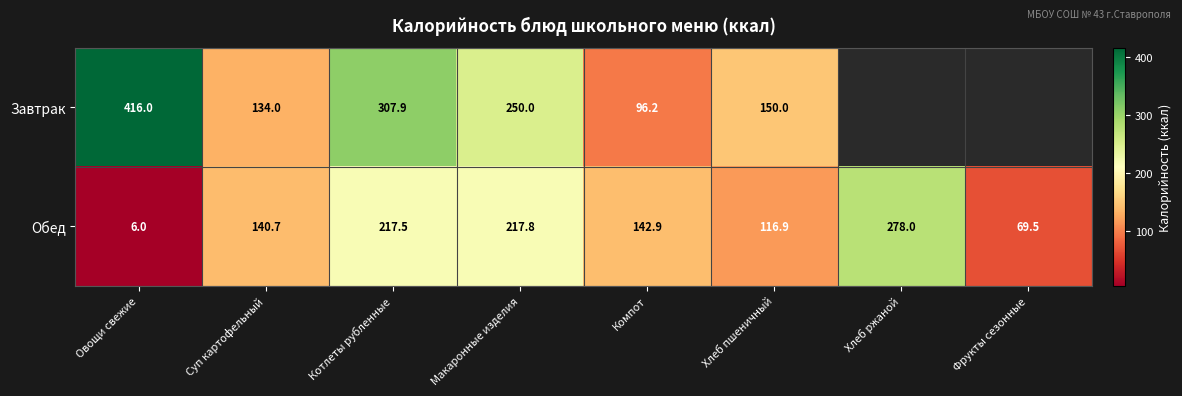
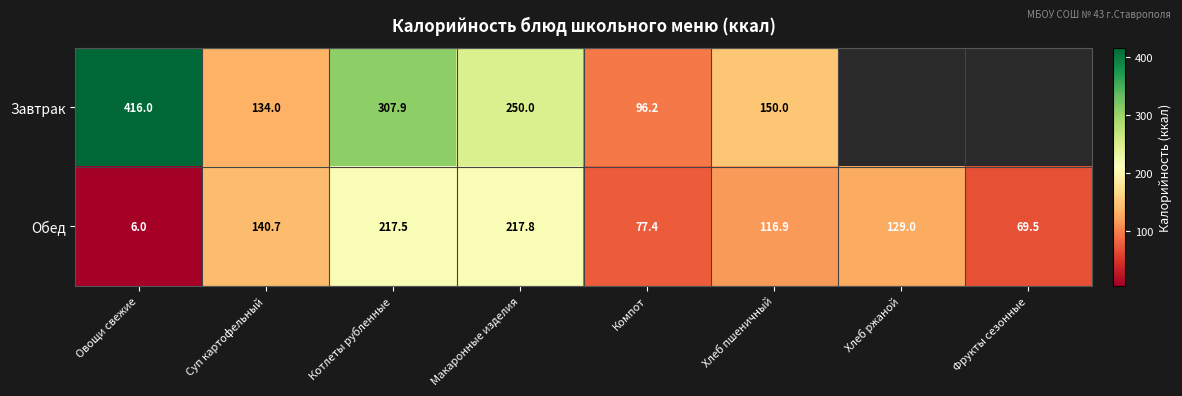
Обед, Компот: 142.9 -> 77.4
Обед, Хлеб ржаной: 278.0 -> 129.0
